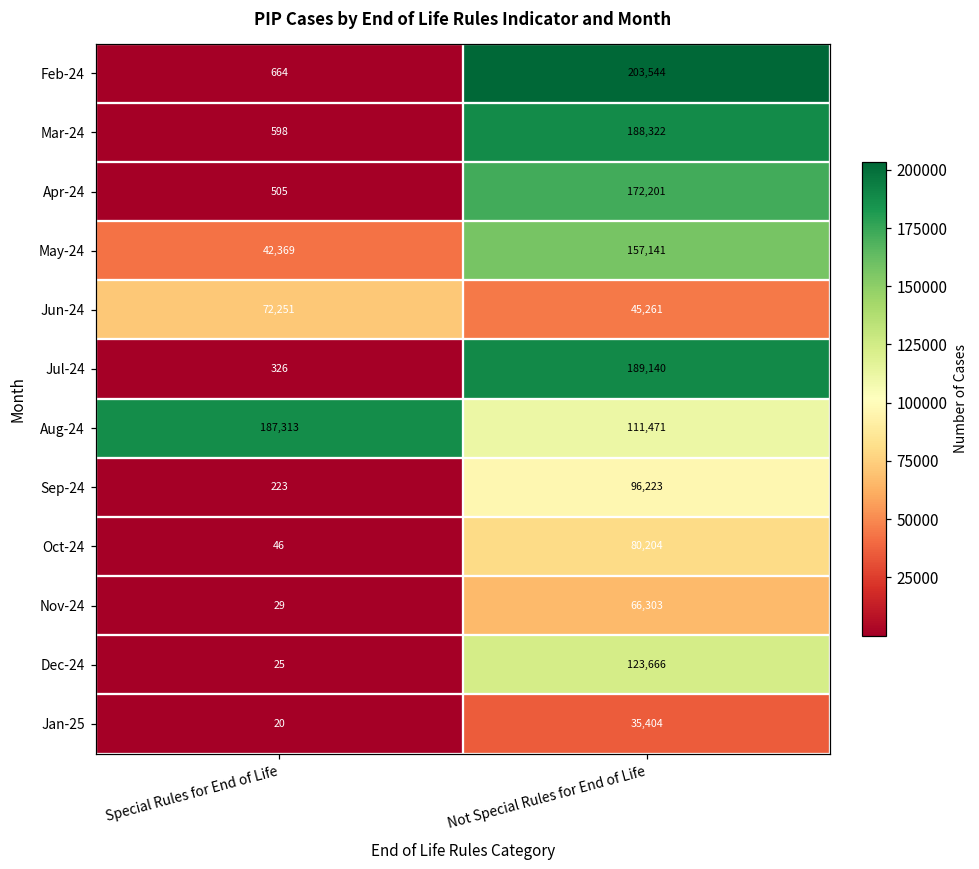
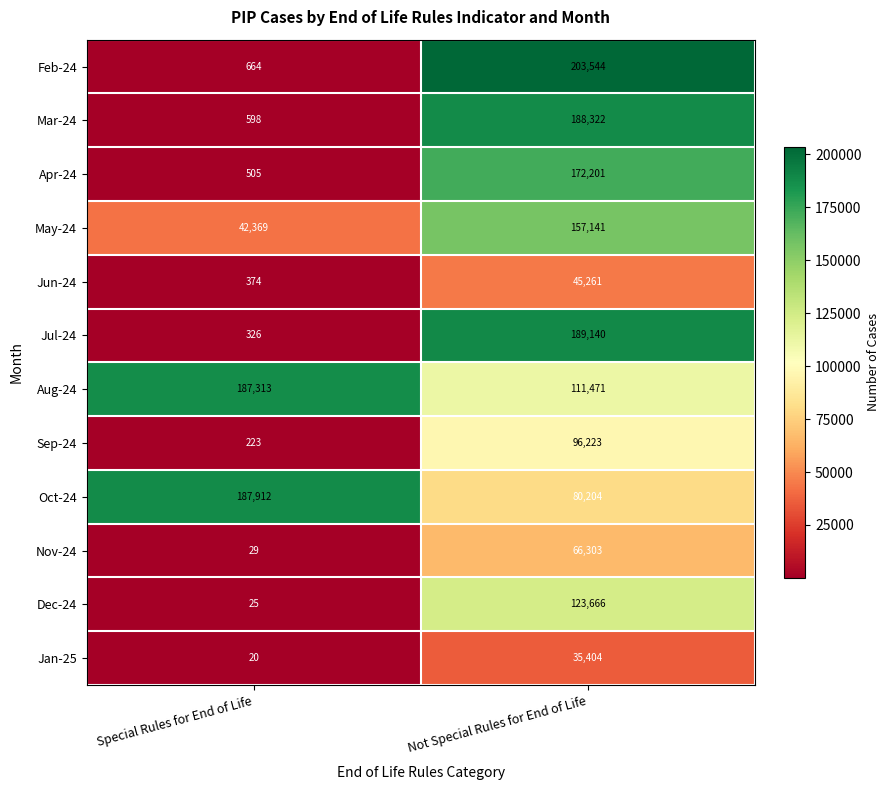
Jun-24, Special Rules for End of Life: 72,251 -> 374
Oct-24, Special Rules for End of Life: 46 -> 187,912
